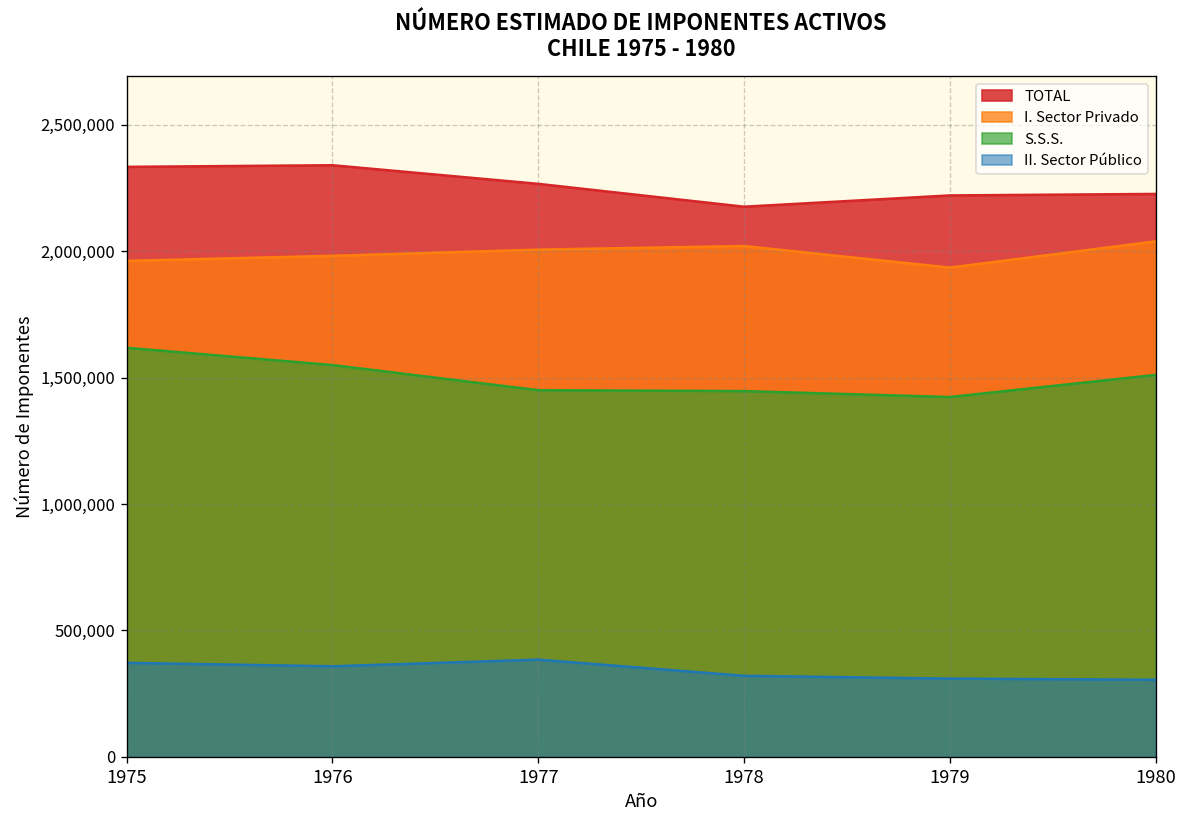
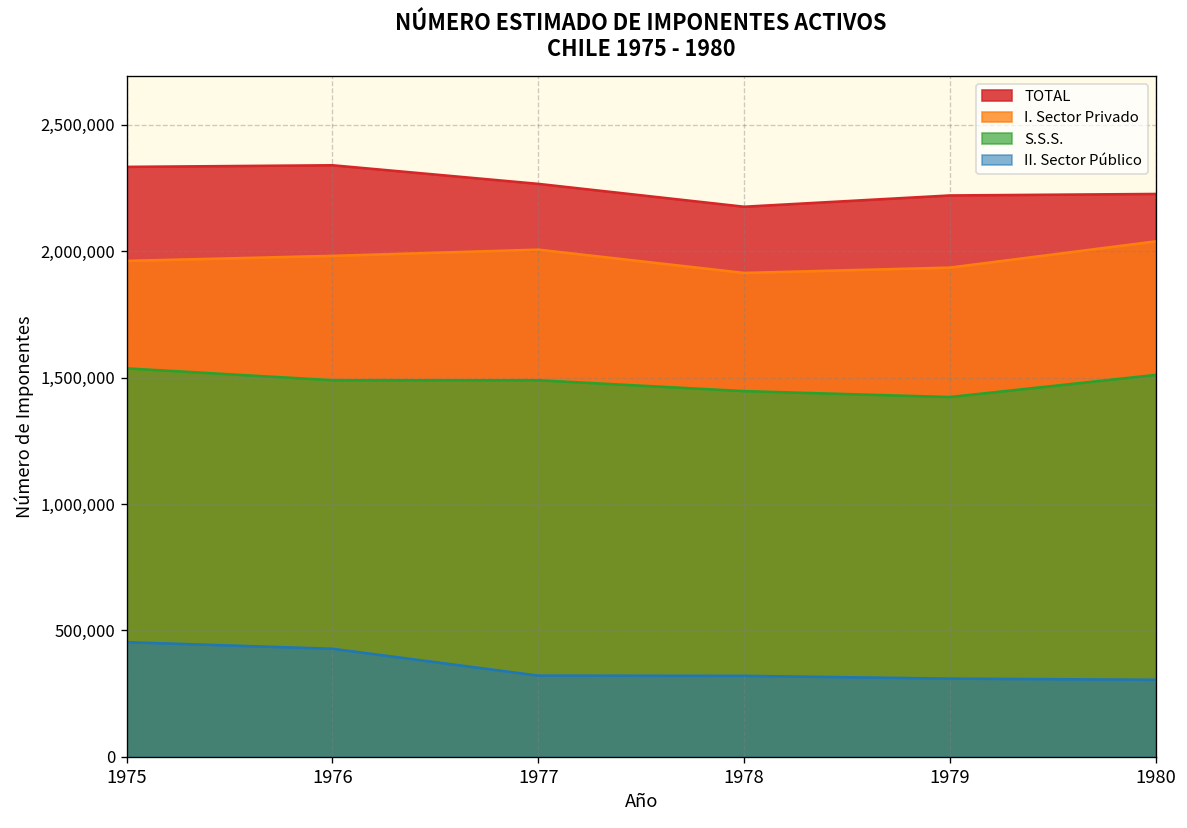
S.S.S., 1975: 1,620,000 -> 1,540,000
II. Sector Público, 1975: 370,000 -> 450,000
S.S.S., 1976: 1,550,000 -> 1,490,000
II. Sector Público, 1976: 360,000 -> 430,000
S.S.S., 1977: 1,450,000 -> 1,490,000
II. Sector Público, 1977: 380,000 -> 320,000
I. Sector Privado, 1978: 2,020,000 -> 1,910,000
